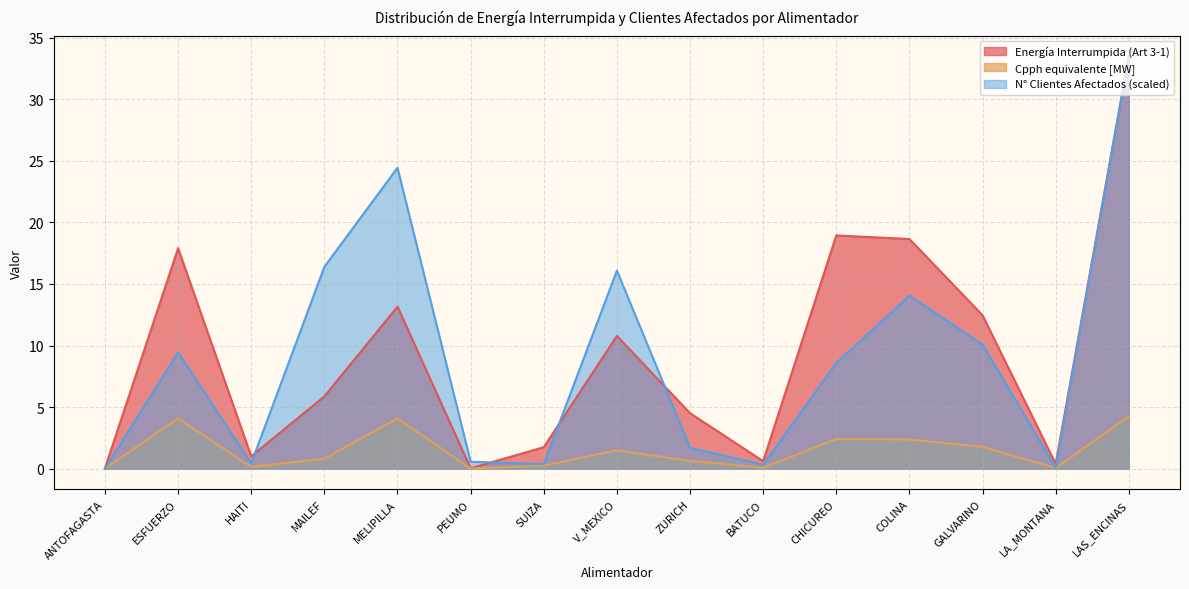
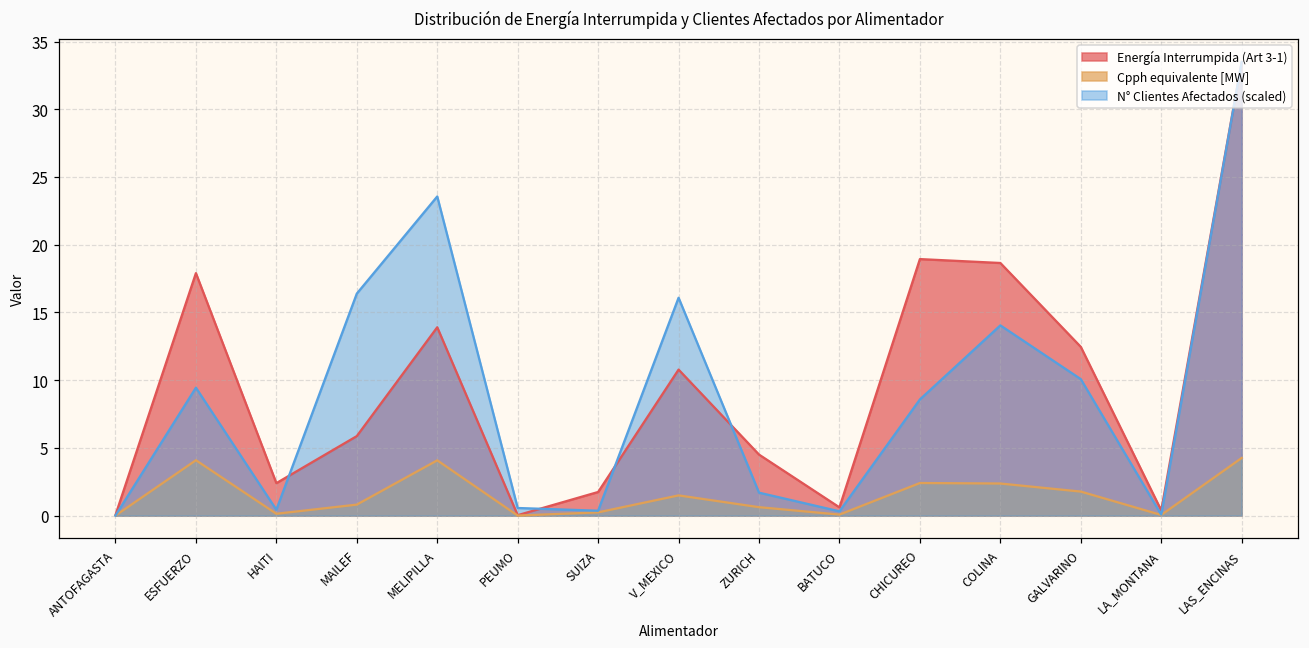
Energía Interrumpida (Art 3-1), HAITI: 1.0 -> 2.4
Energía Interrumpida (Art 3-1), MELIPILLA: 13.2 -> 13.9
N° Clientes Afectados (scaled), MELIPILLA: 24.4 -> 23.6
